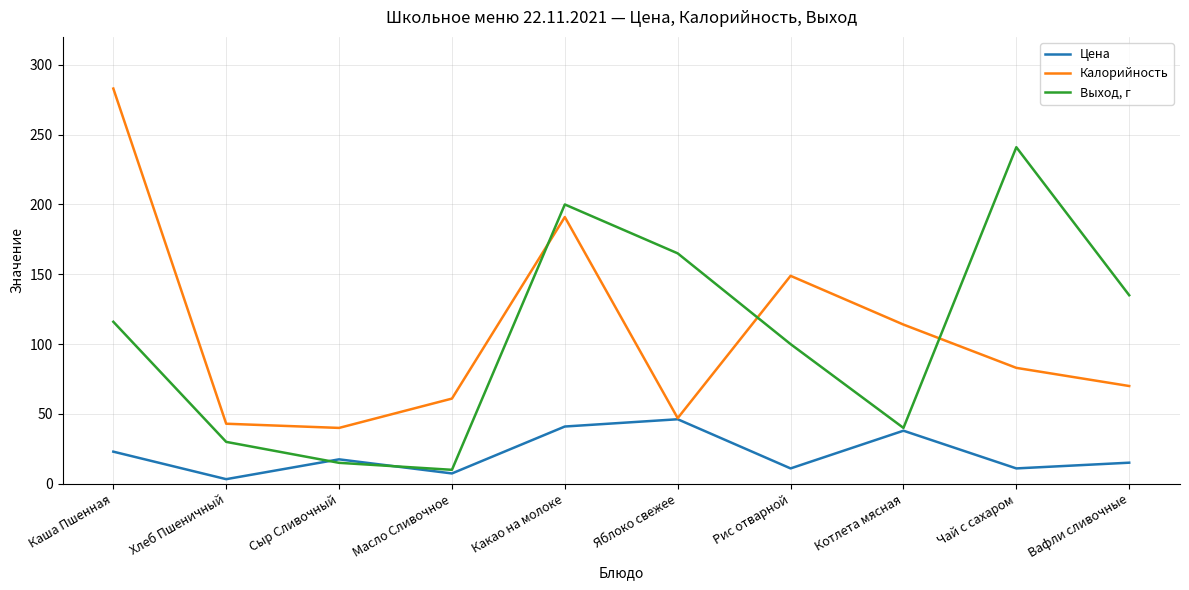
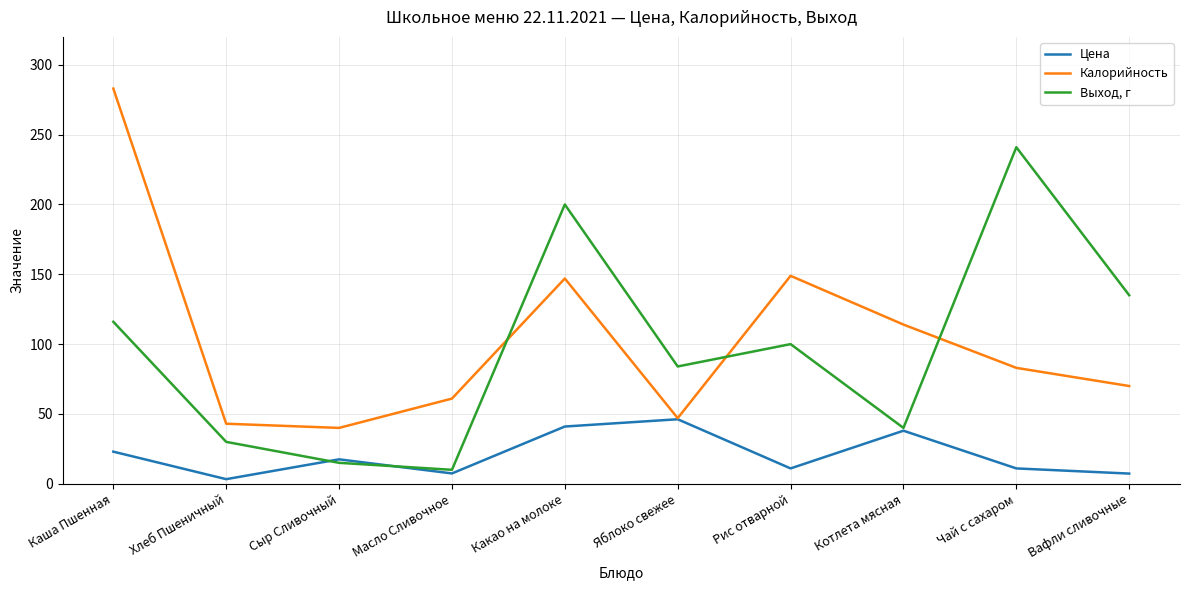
Калорийность, Какао на молоке: 191 -> 147
Выход, г, Яблоко свежее: 165 -> 84
Цена, Вафли сливочные: 15 -> 7
